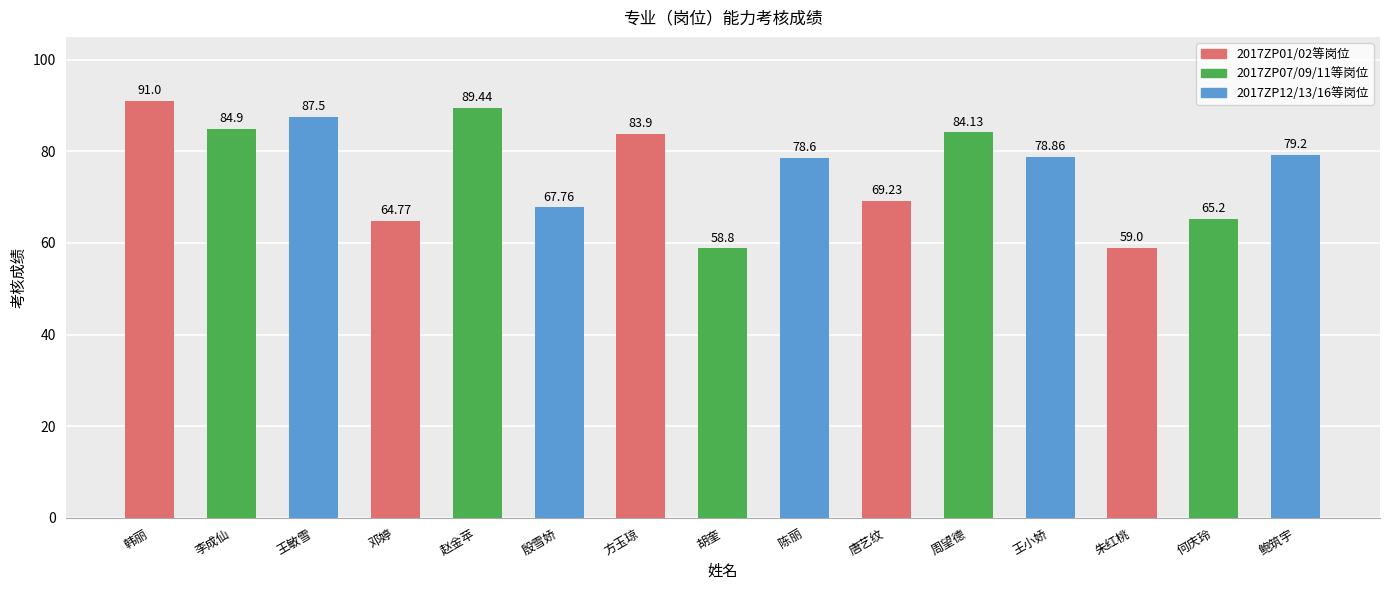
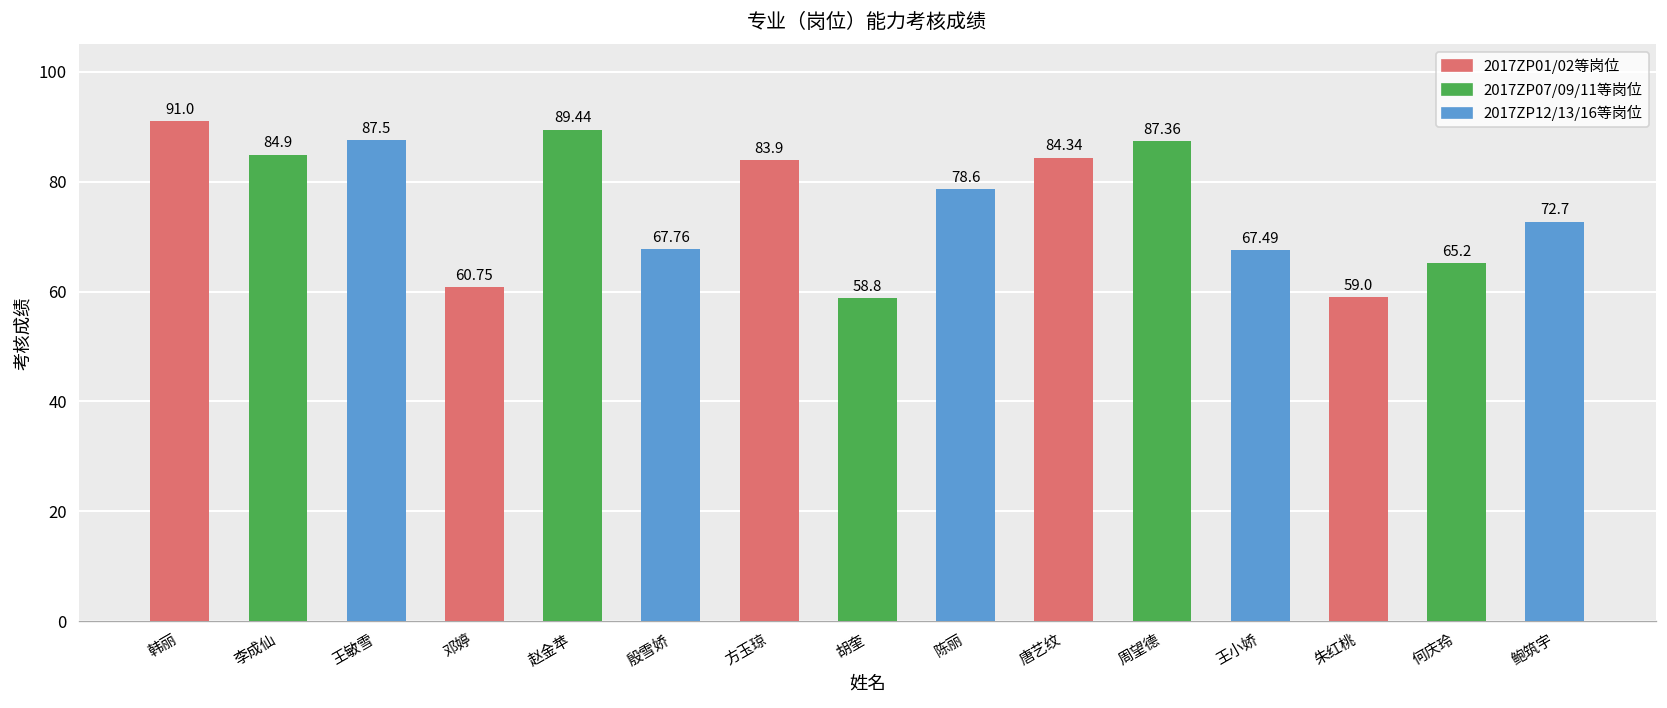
邓婷: 64.77 -> 60.75
唐艺纹: 69.23 -> 84.34
周望德: 84.13 -> 87.36
王小娇: 78.86 -> 67.49
鲍筑宇: 79.2 -> 72.7
